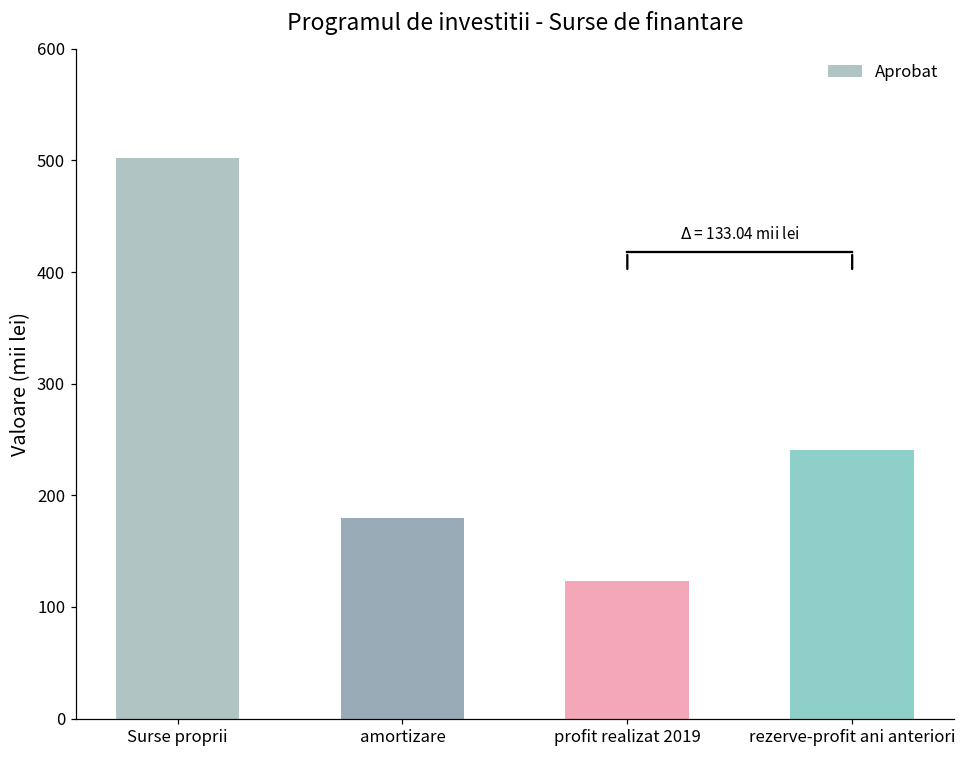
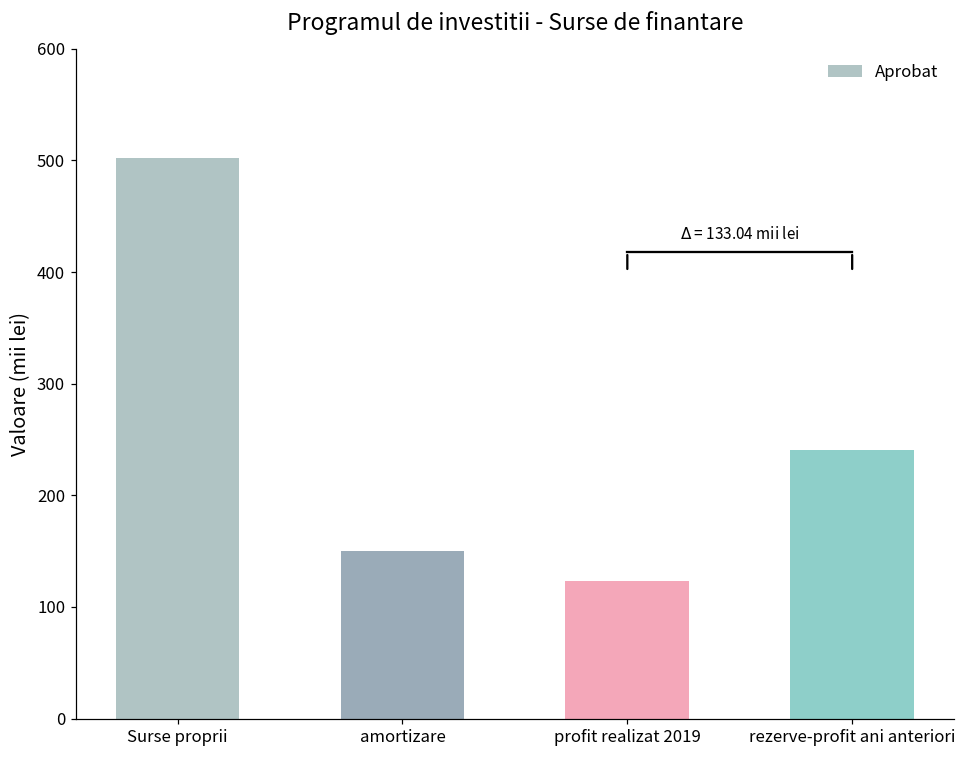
Aprobat, amortizare: 179 -> 150
